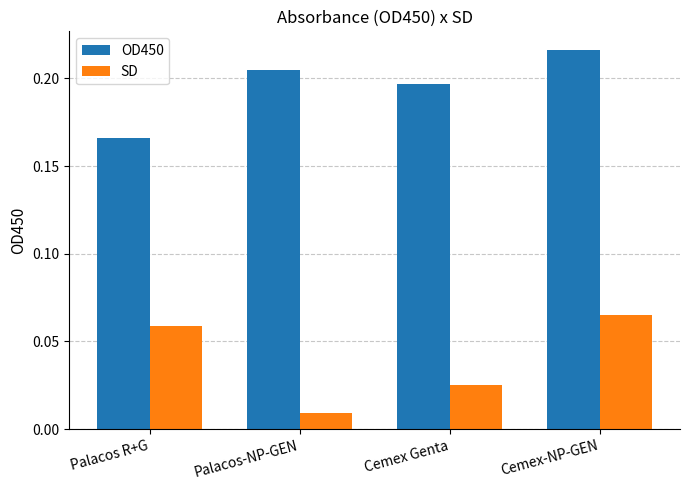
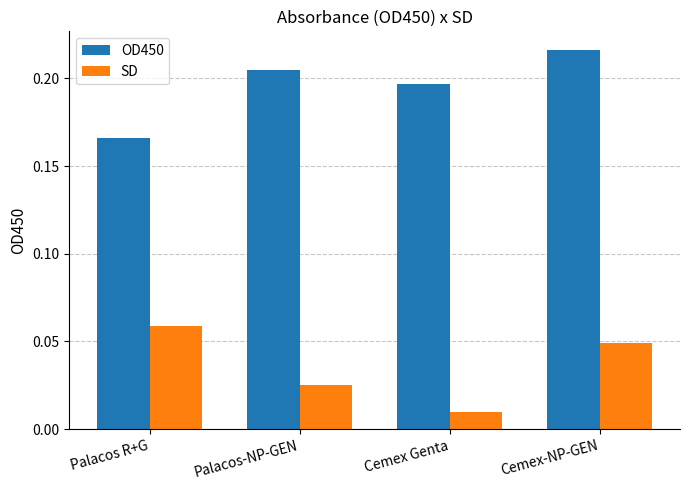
SD, Palacos-NP-GEN: 0.009 -> 0.025
SD, Cemex Genta: 0.025 -> 0.010
SD, Cemex-NP-GEN: 0.065 -> 0.049
